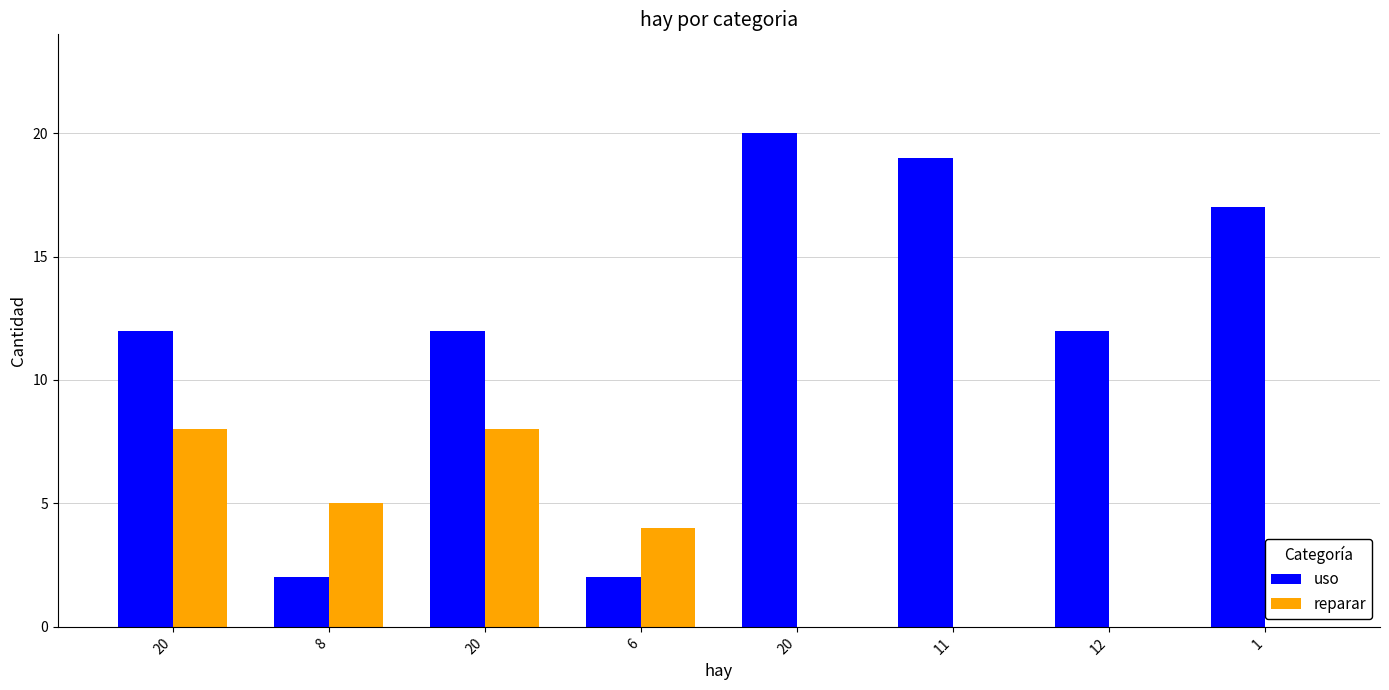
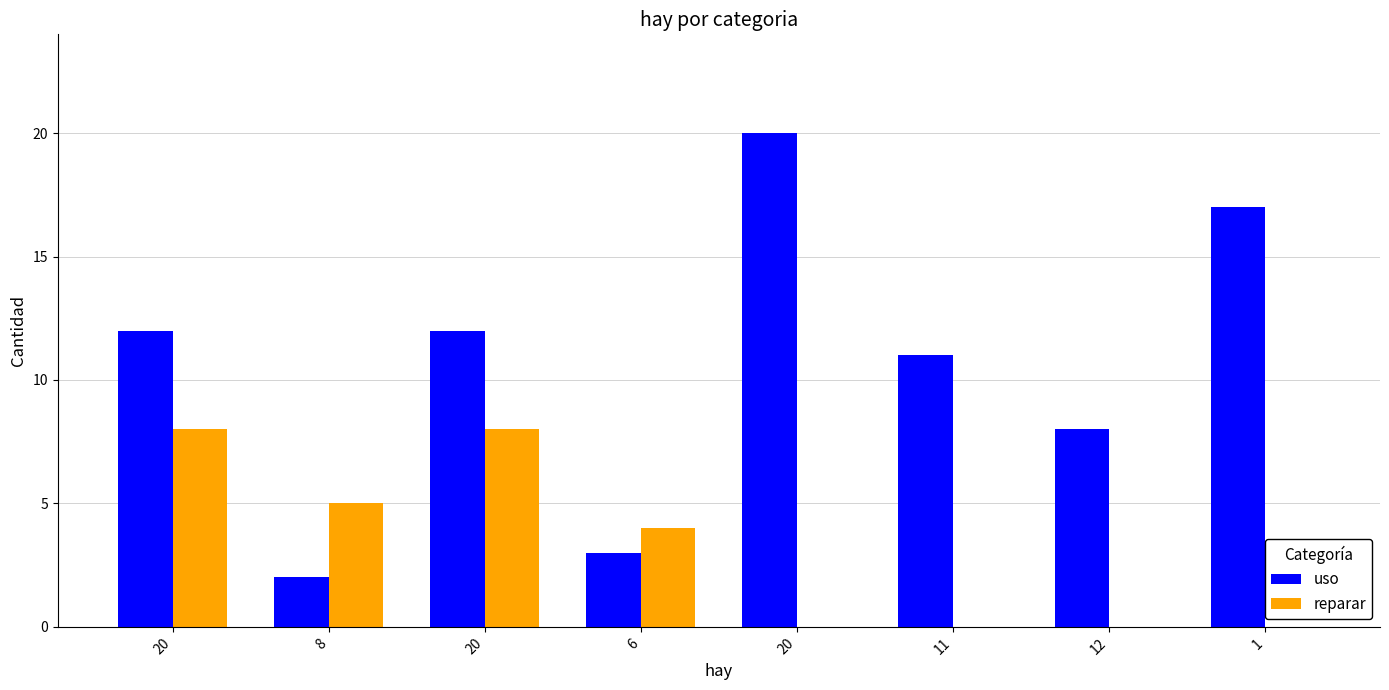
uso, 6: 2 -> 3
uso, 11: 19 -> 11
uso, 12: 12 -> 8
